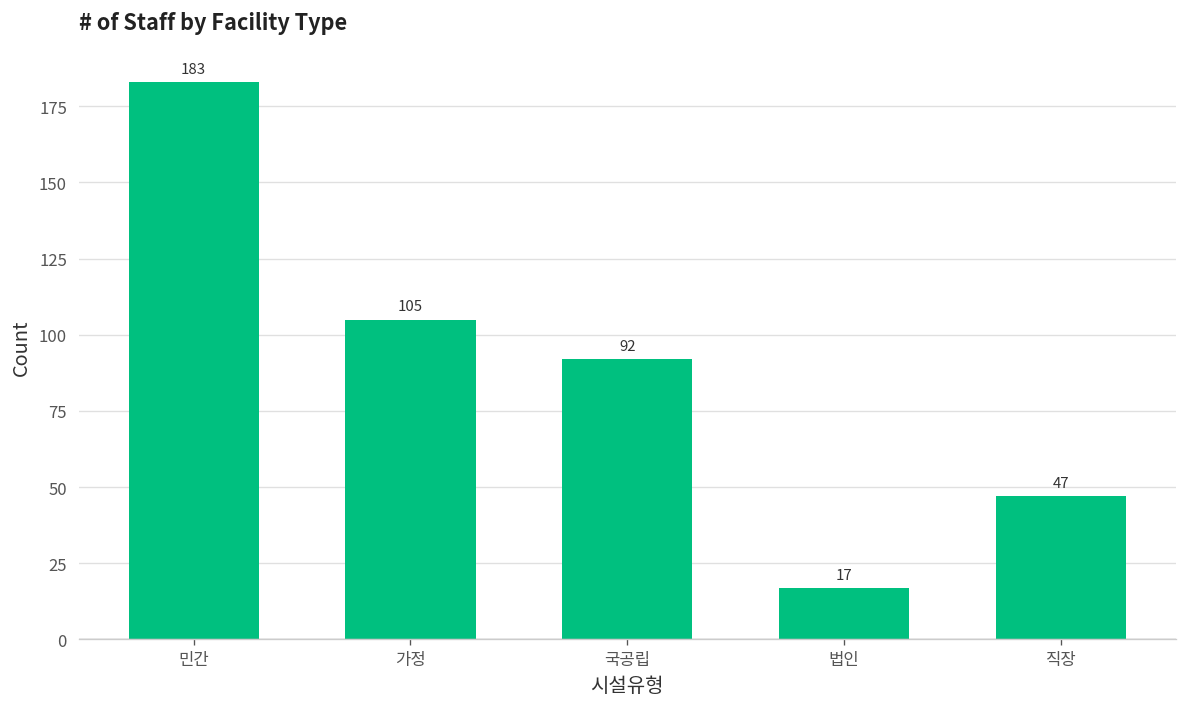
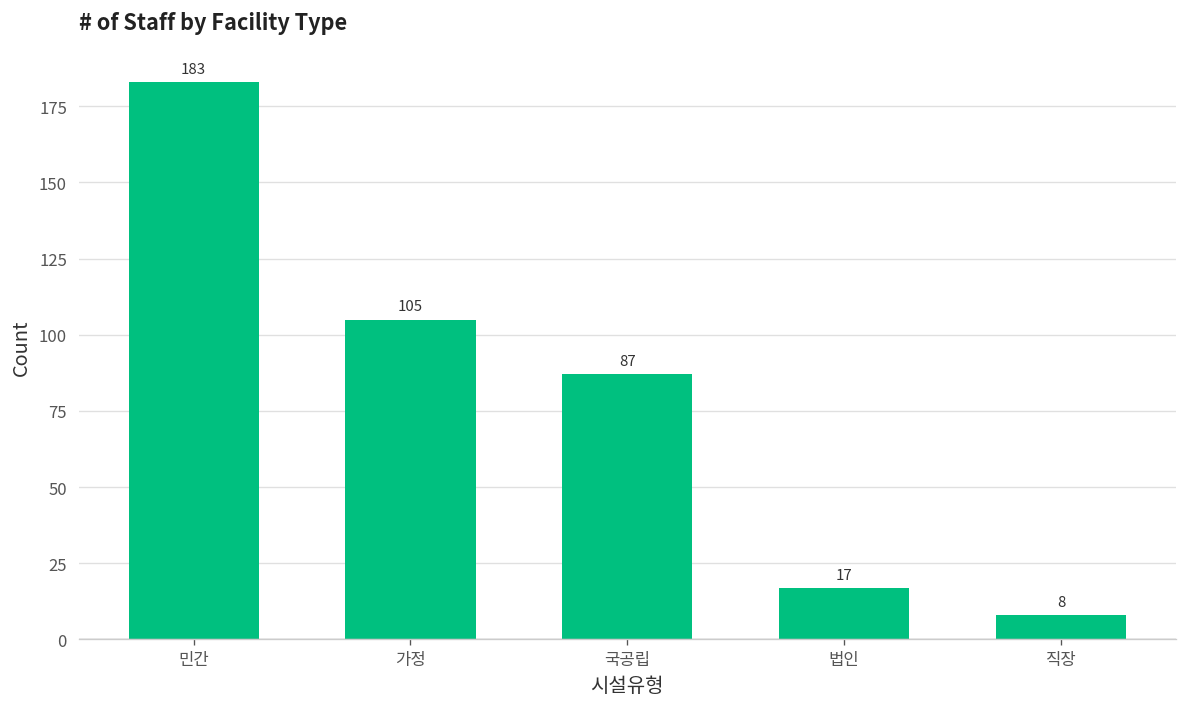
국공립: 92 -> 87
직장: 47 -> 8
